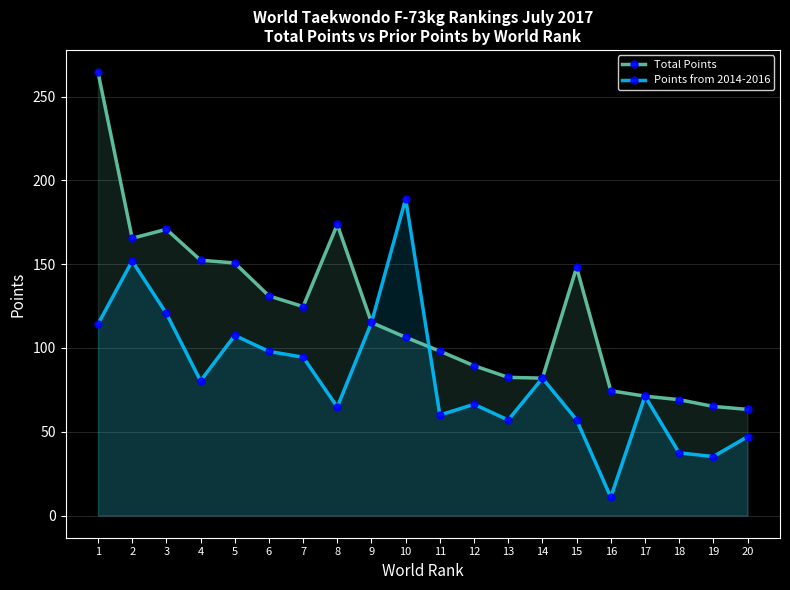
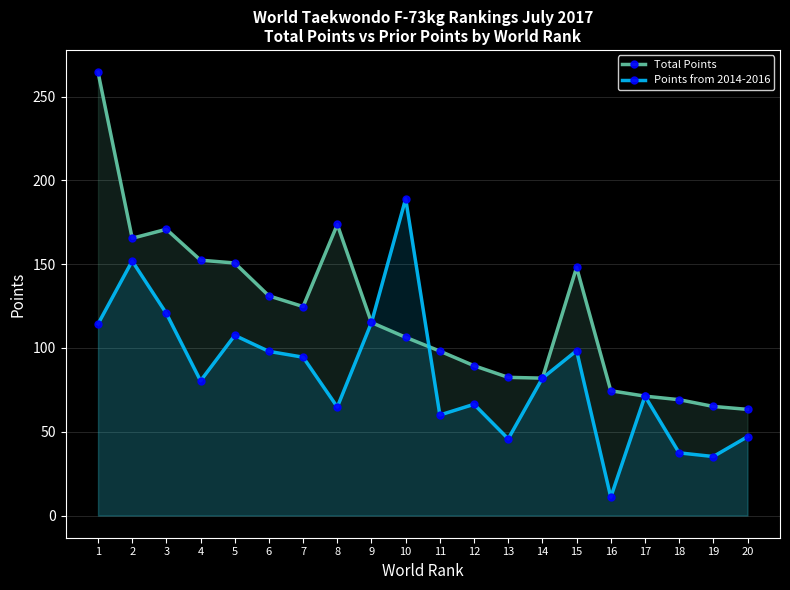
Points from 2014-2016, 13: 57 -> 46
Points from 2014-2016, 15: 57 -> 98
